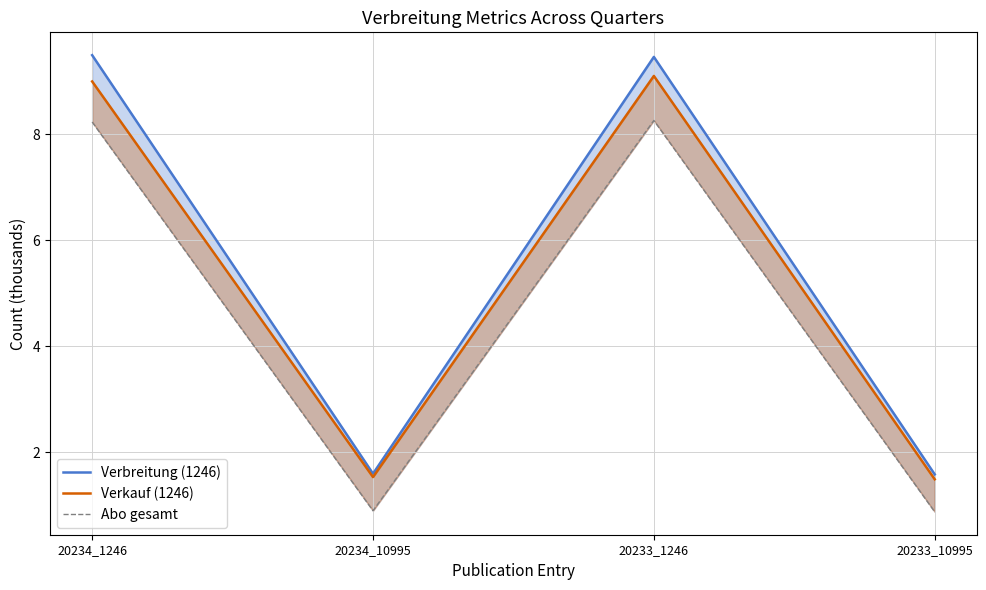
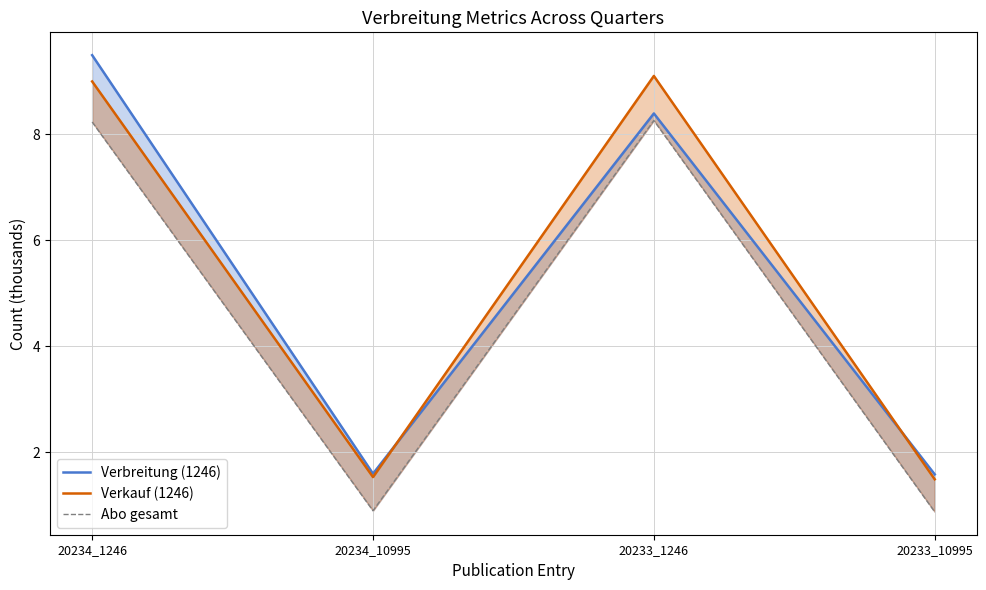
Verbreitung (1246), 20233_1246: 9.5 -> 8.4
